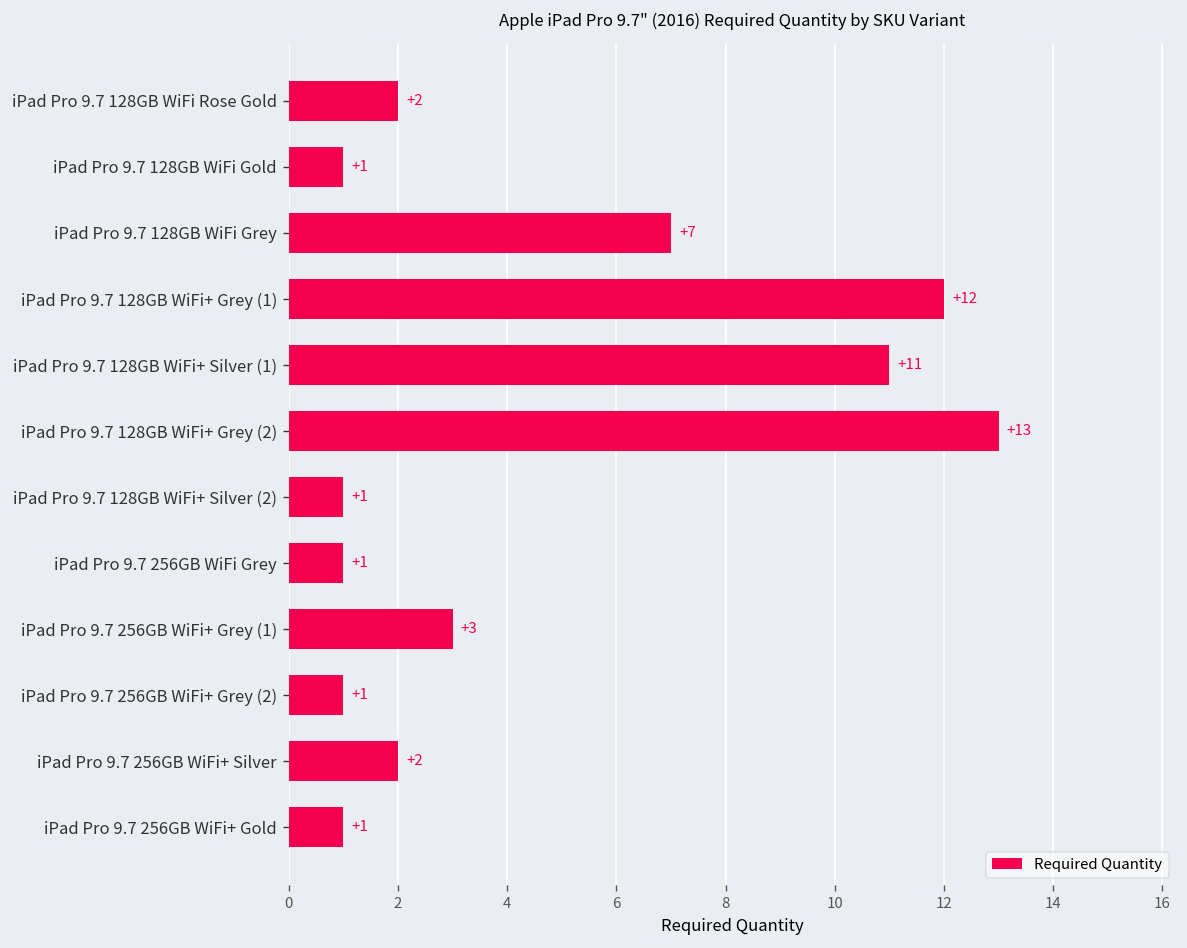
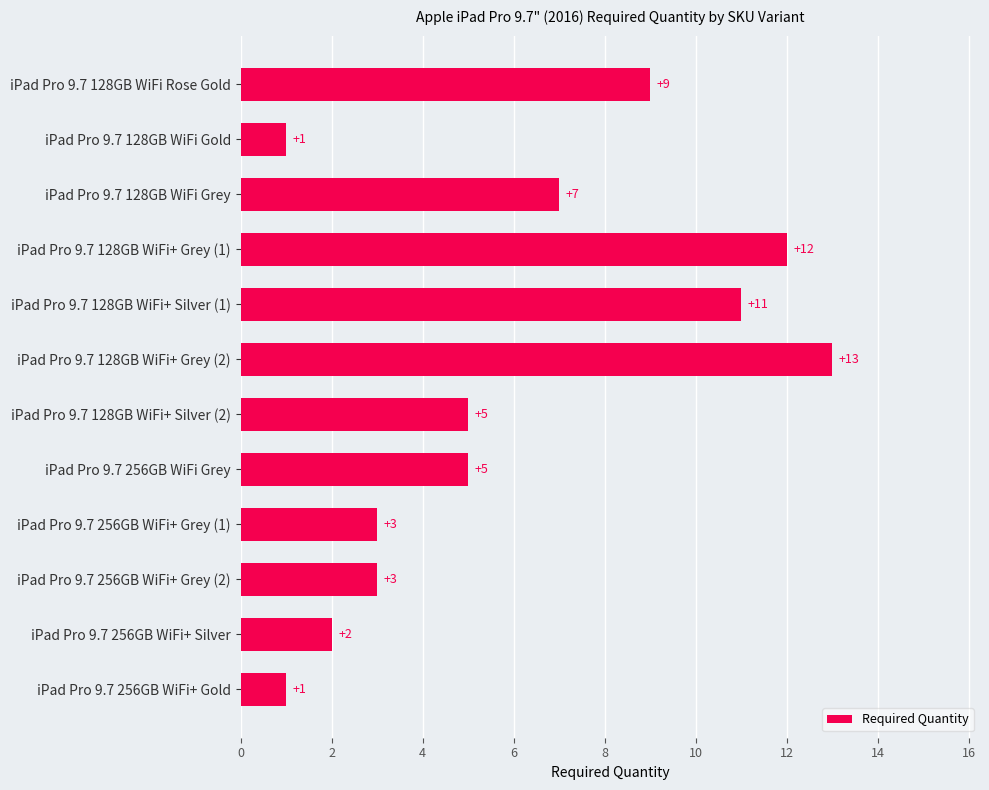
iPad Pro 9.7 128GB WiFi Rose Gold: +2 -> +9
iPad Pro 9.7 128GB WiFi+ Silver (2): +1 -> +5
iPad Pro 9.7 256GB WiFi Grey: +1 -> +5
iPad Pro 9.7 256GB WiFi+ Grey (2): +1 -> +3
